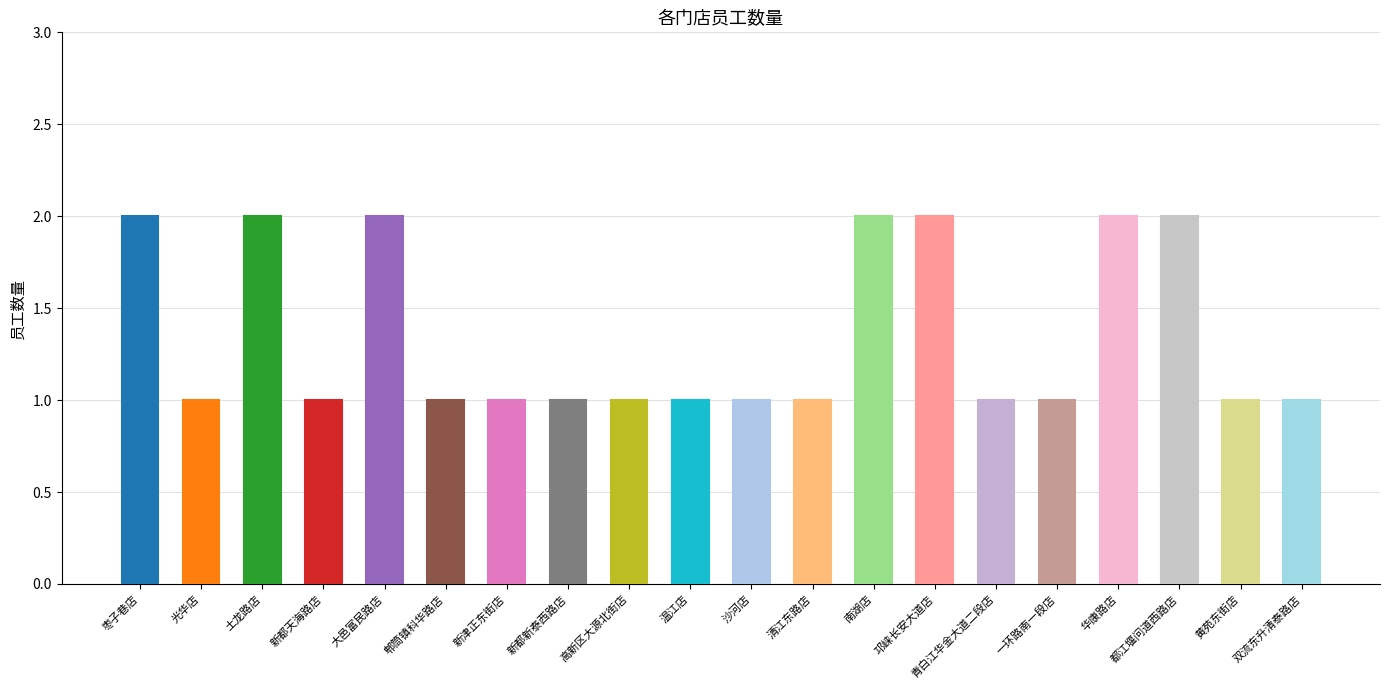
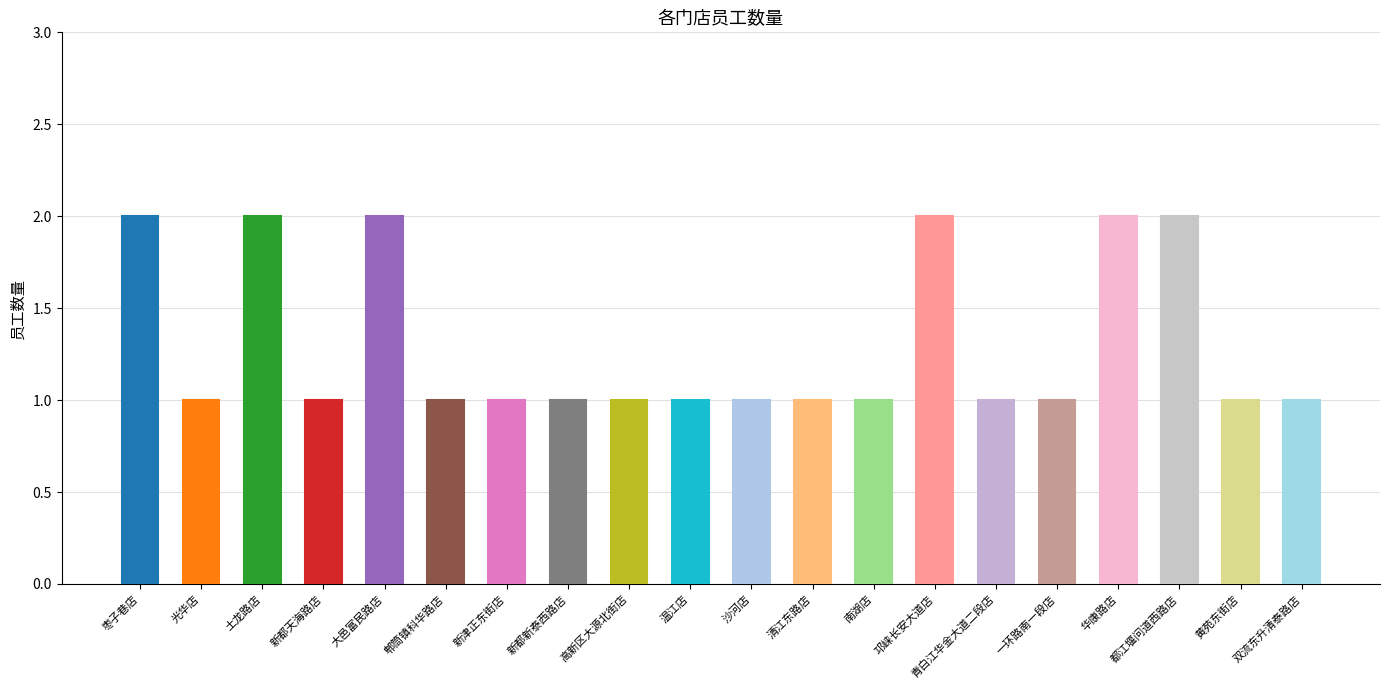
南湖店: 2 -> 1
